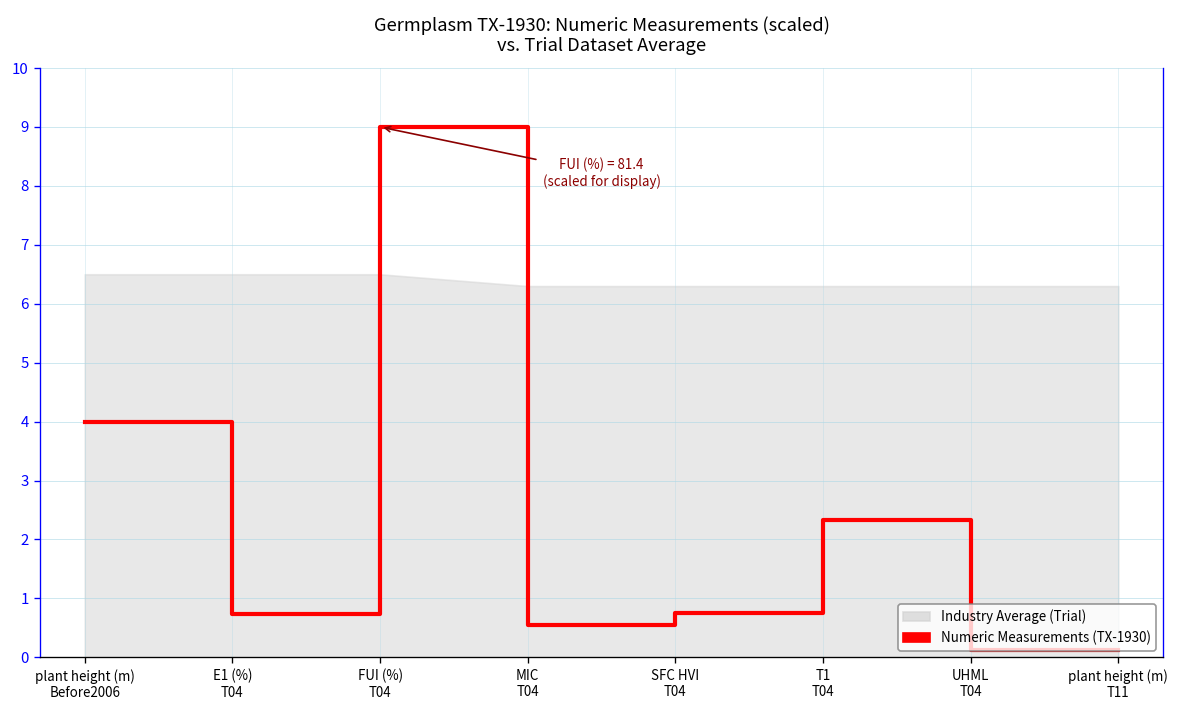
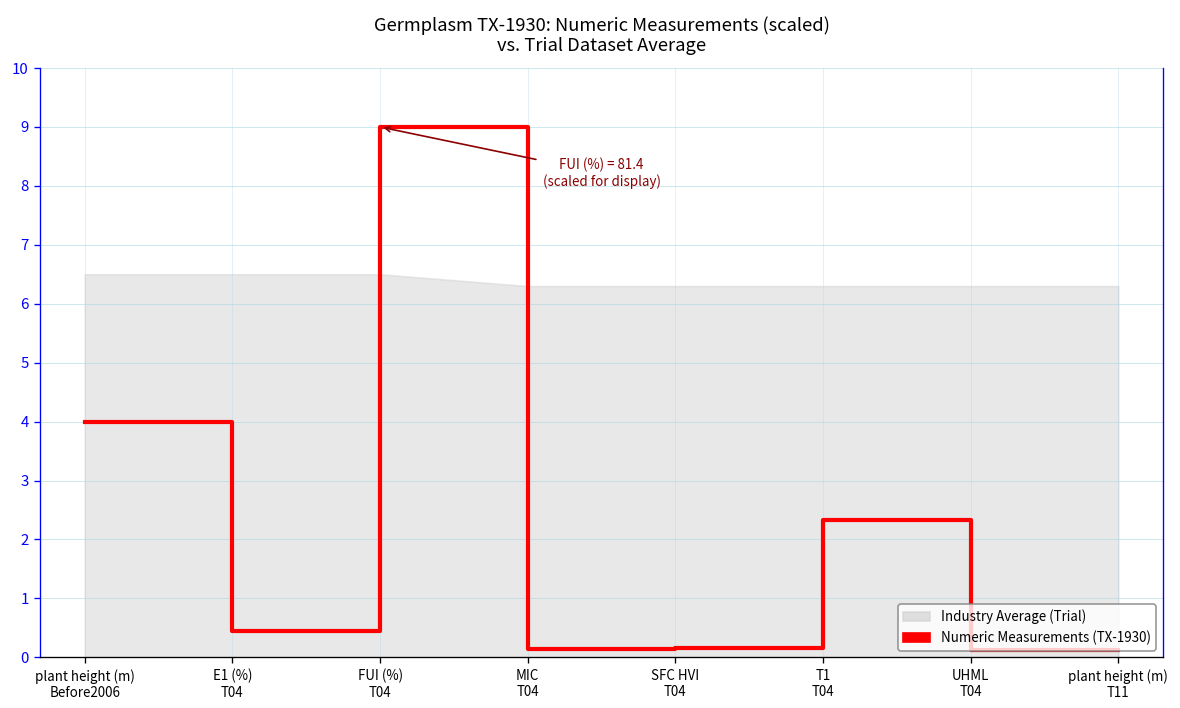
Numeric Measurements (TX-1930), E1 (%) T04: 0.7 -> 0.4
Numeric Measurements (TX-1930), MIC T04: 0.5 -> 0.1
Numeric Measurements (TX-1930), SFC HVI T04: 0.8 -> 0.2
